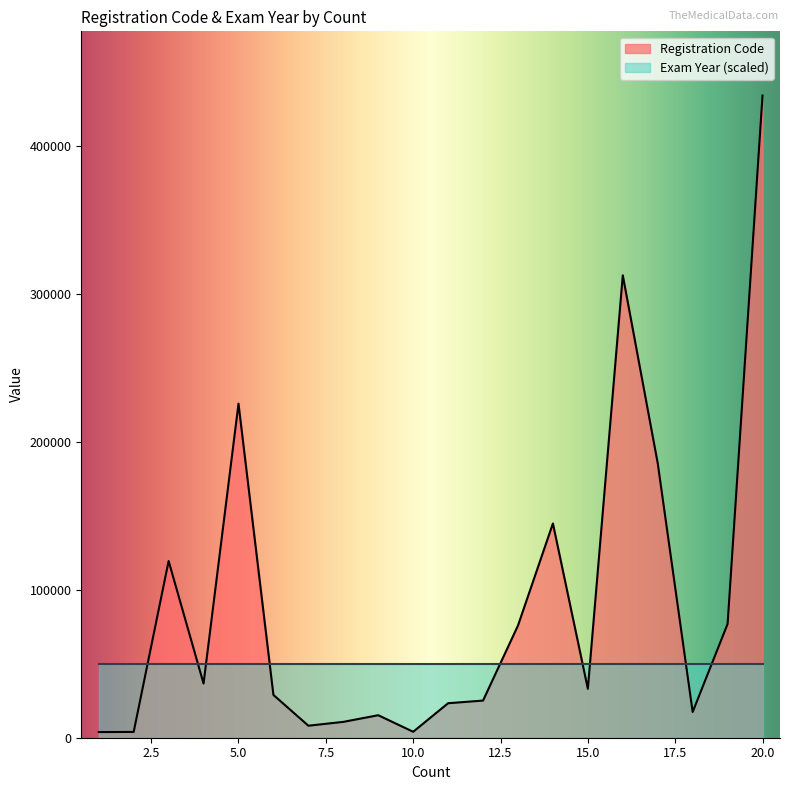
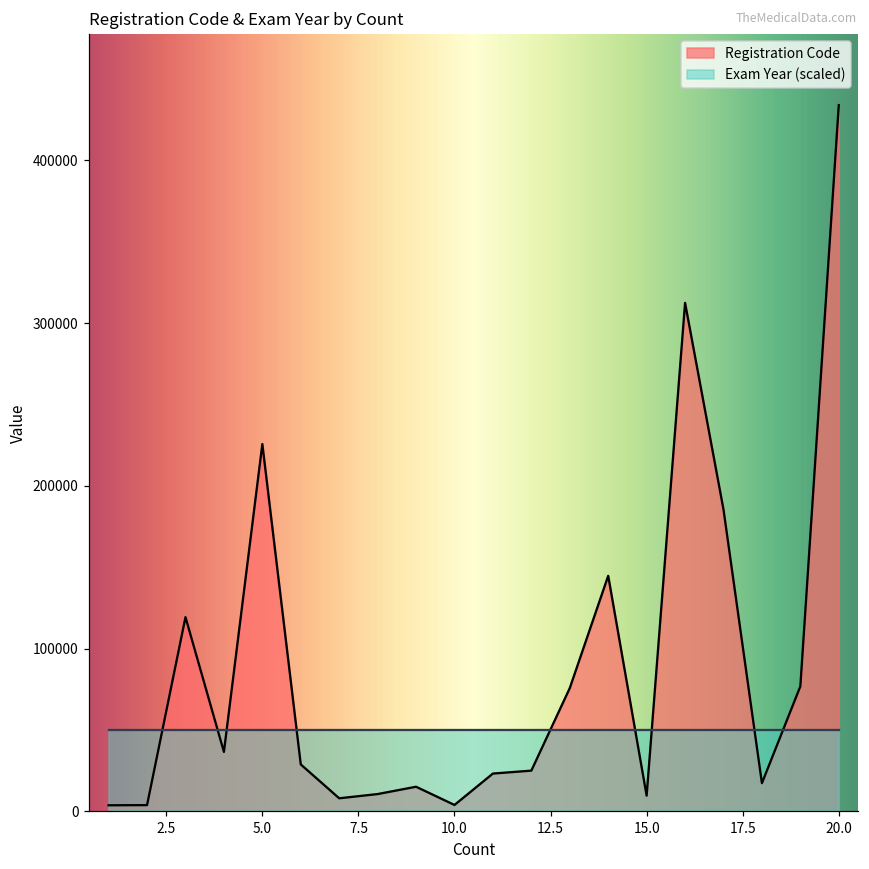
Registration Code, 15.0: 33000 -> 10000
